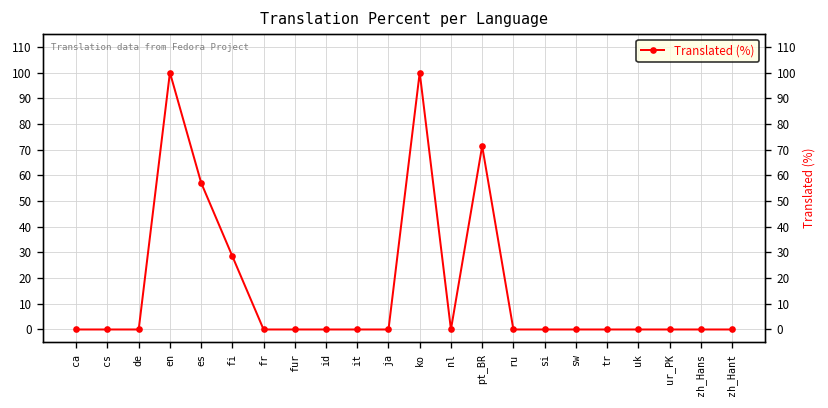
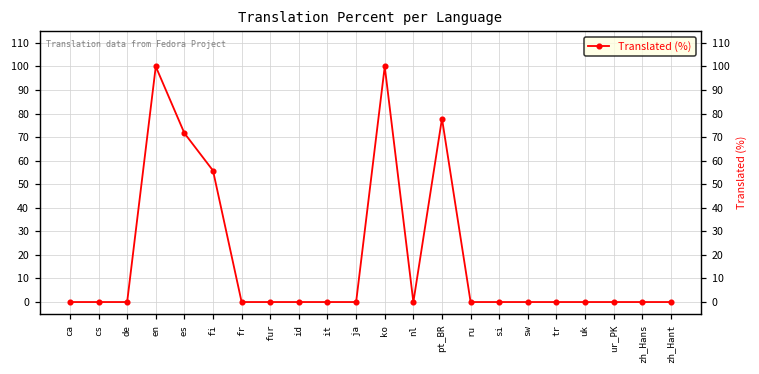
es: 57 -> 72
fi: 29 -> 56
pt_BR: 71 -> 78
